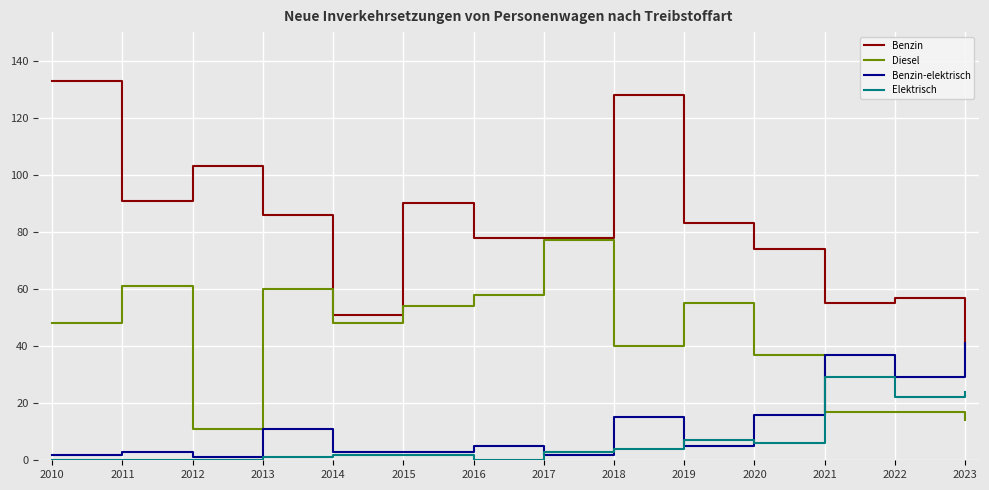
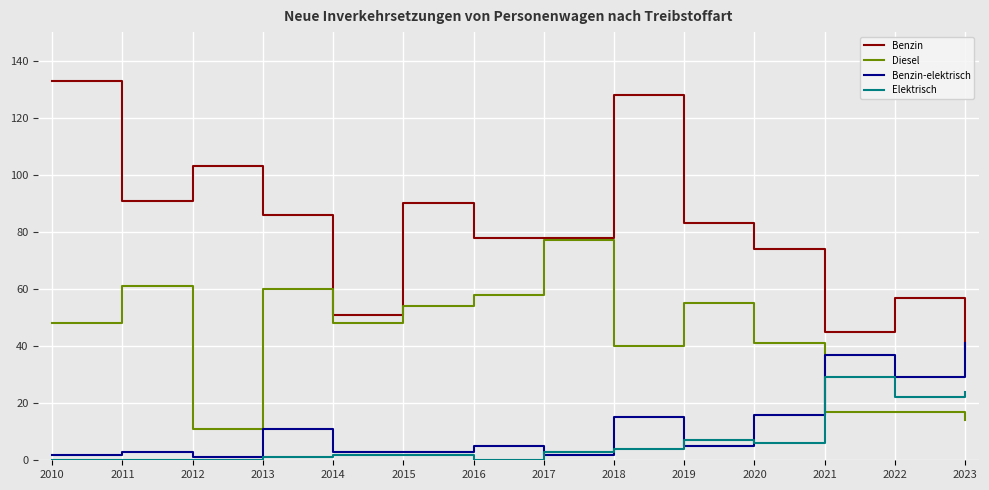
Diesel, 2020: 37 -> 41
Benzin, 2021: 55 -> 45
